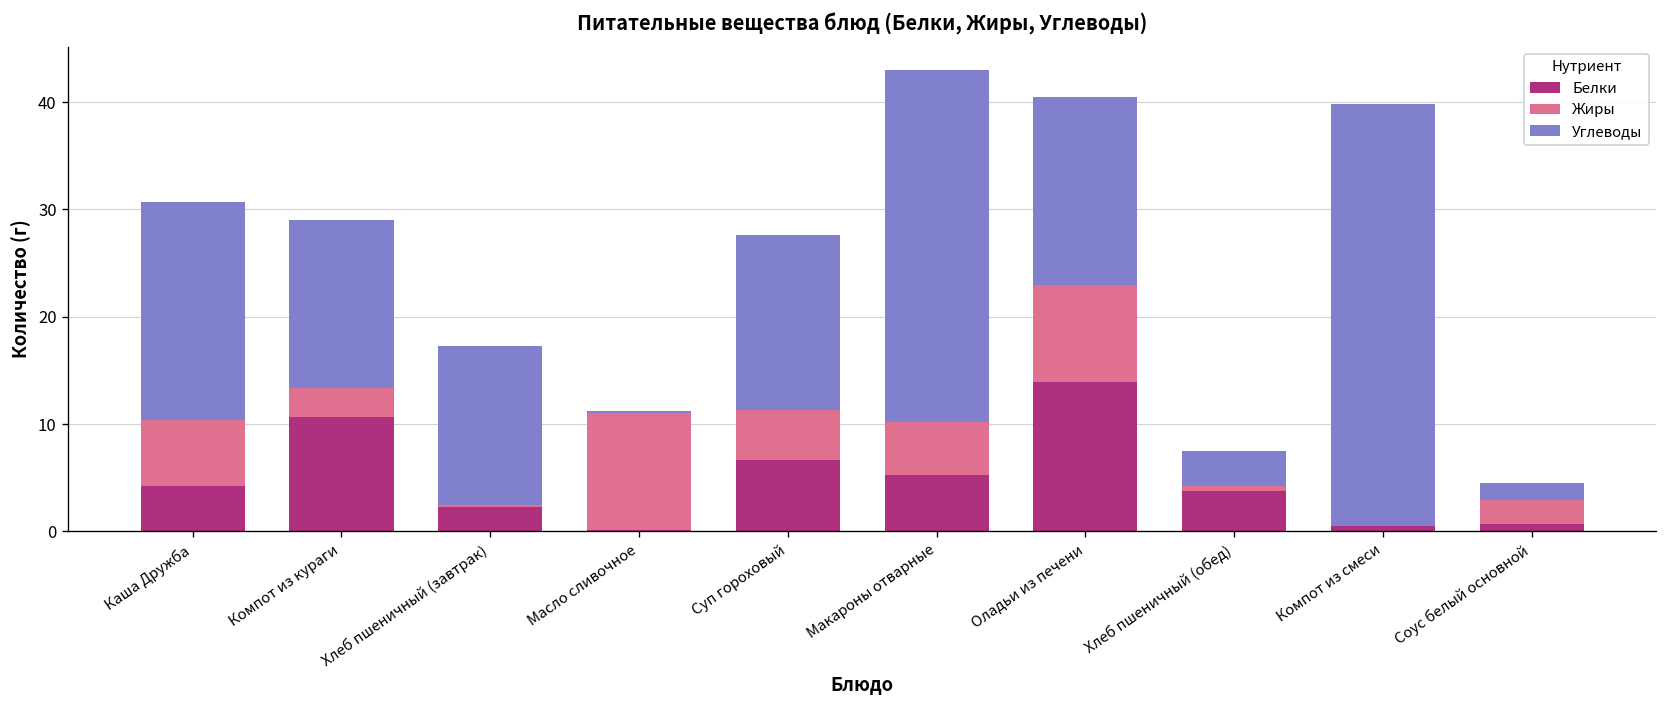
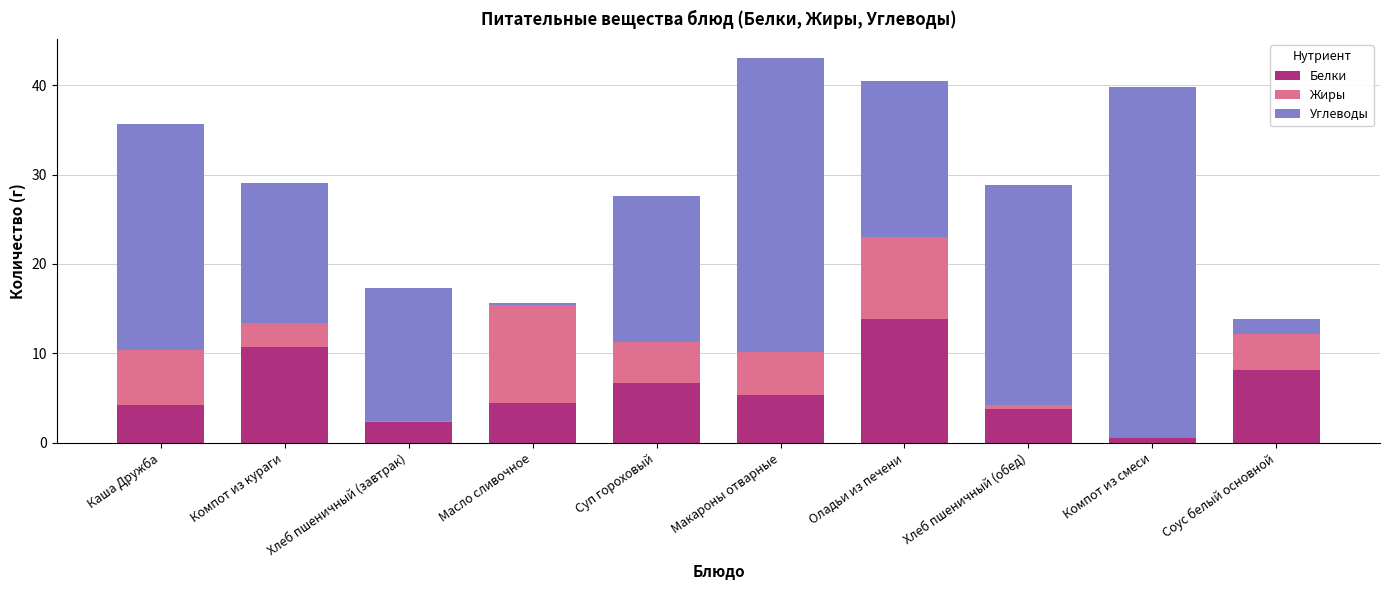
Углеводы, Каша Дружба: 20 -> 25
Белки, Масло сливочное: 0 -> 5
Углеводы, Хлеб пшеничный (обед): 3 -> 25
Белки, Соус белый основной: 1 -> 8
Жиры, Соус белый основной: 2 -> 4
